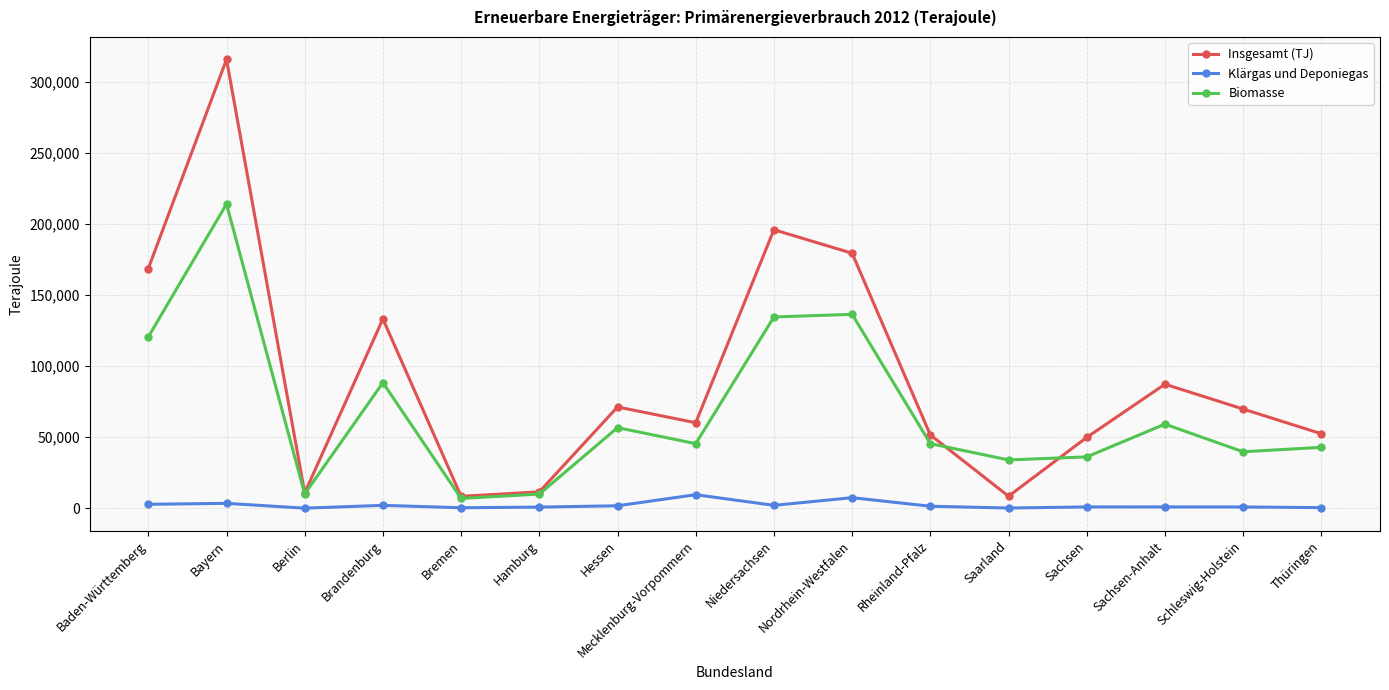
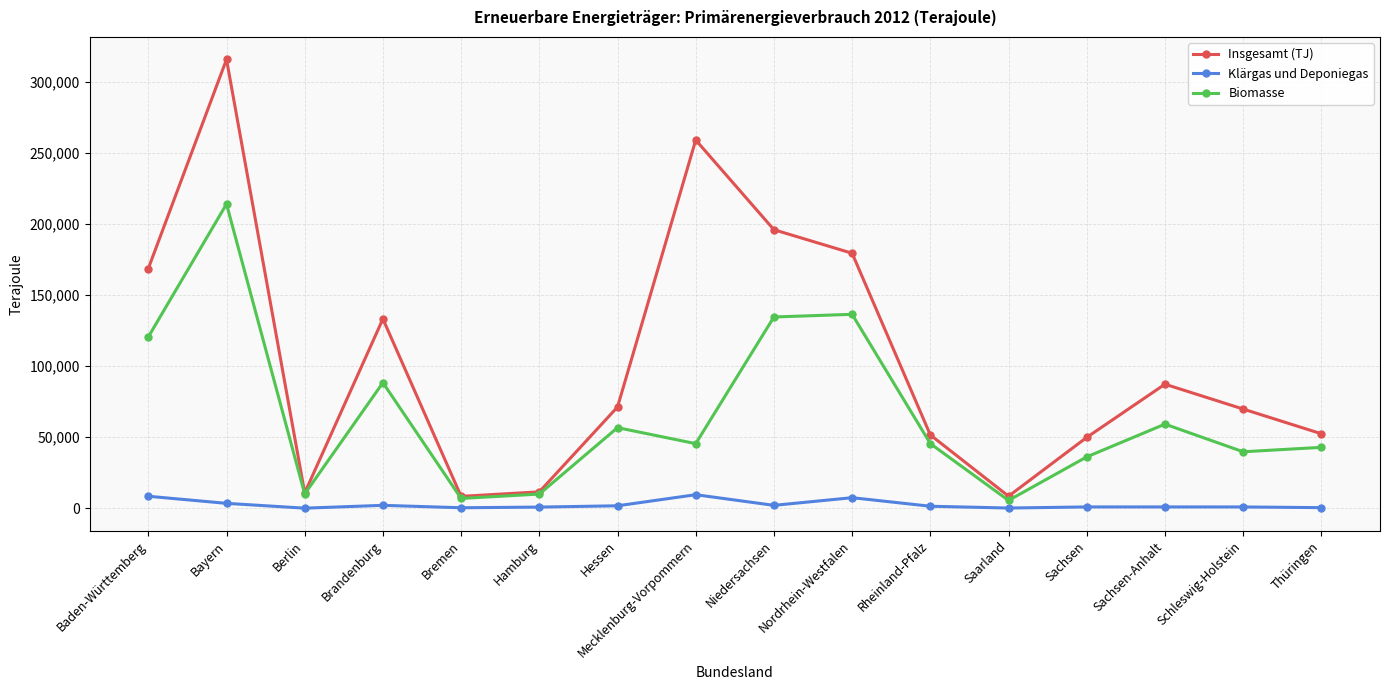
Klärgas und Deponiegas, Baden-Württemberg: 3,000 -> 8,000
Insgesamt (TJ), Mecklenburg-Vorpommern: 60,000 -> 259,000
Biomasse, Saarland: 34,000 -> 5,000
